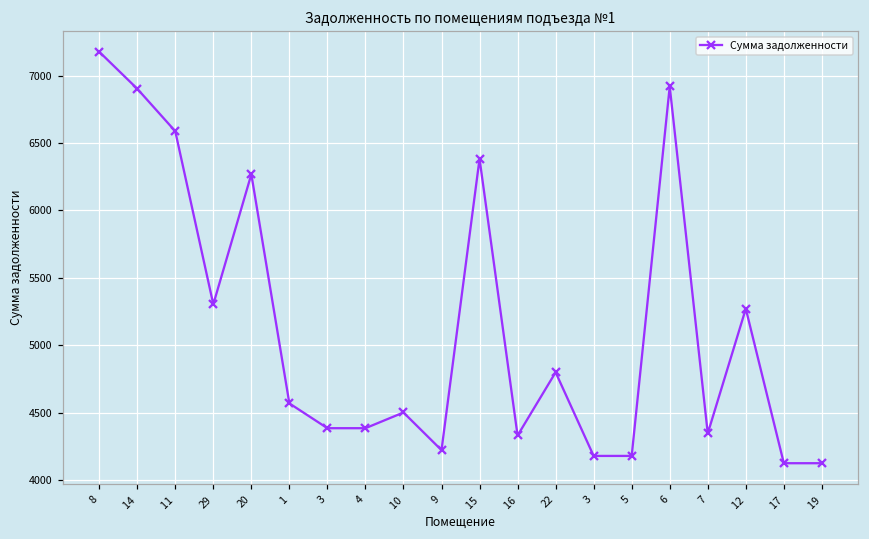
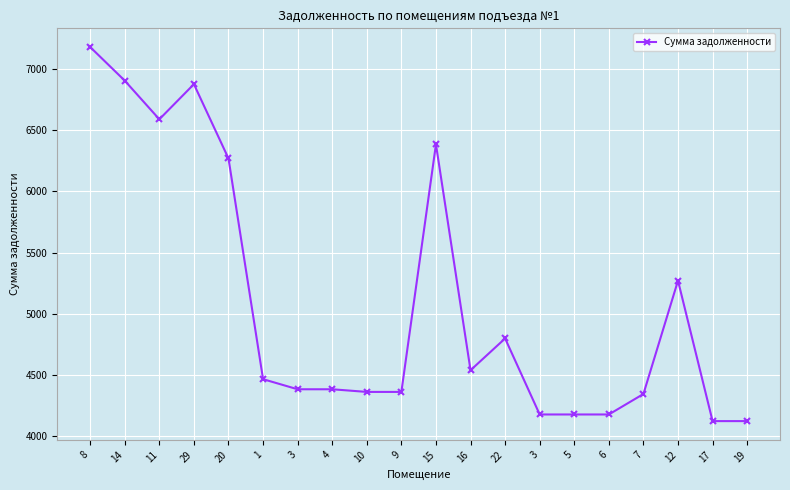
29: 5300 -> 6870
1: 4570 -> 4470
10: 4500 -> 4360
9: 4220 -> 4360
16: 4330 -> 4540
6: 6920 -> 4180
